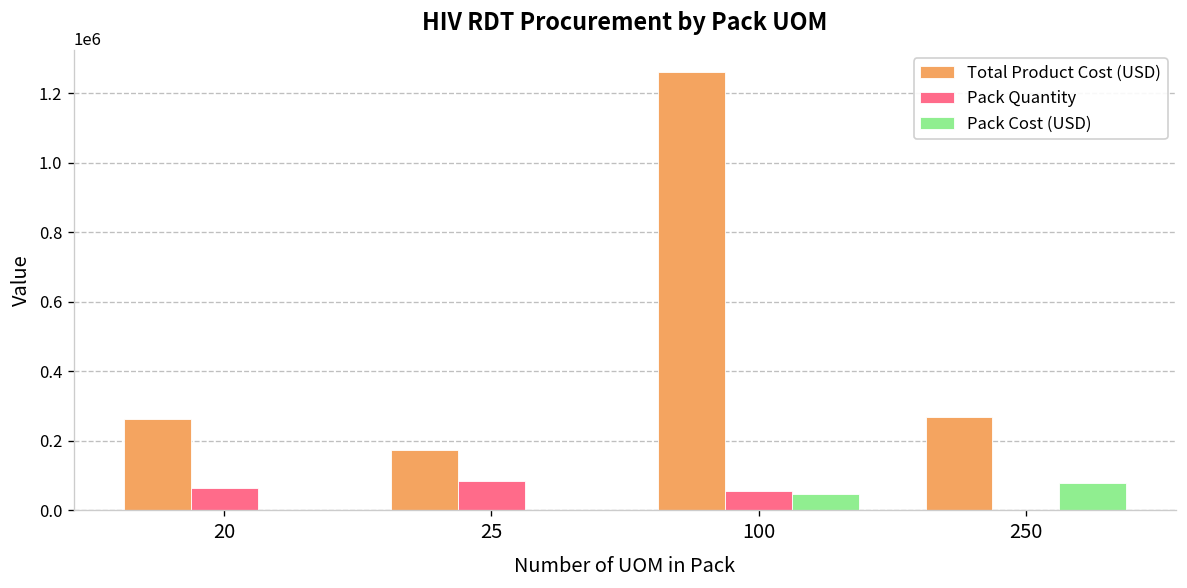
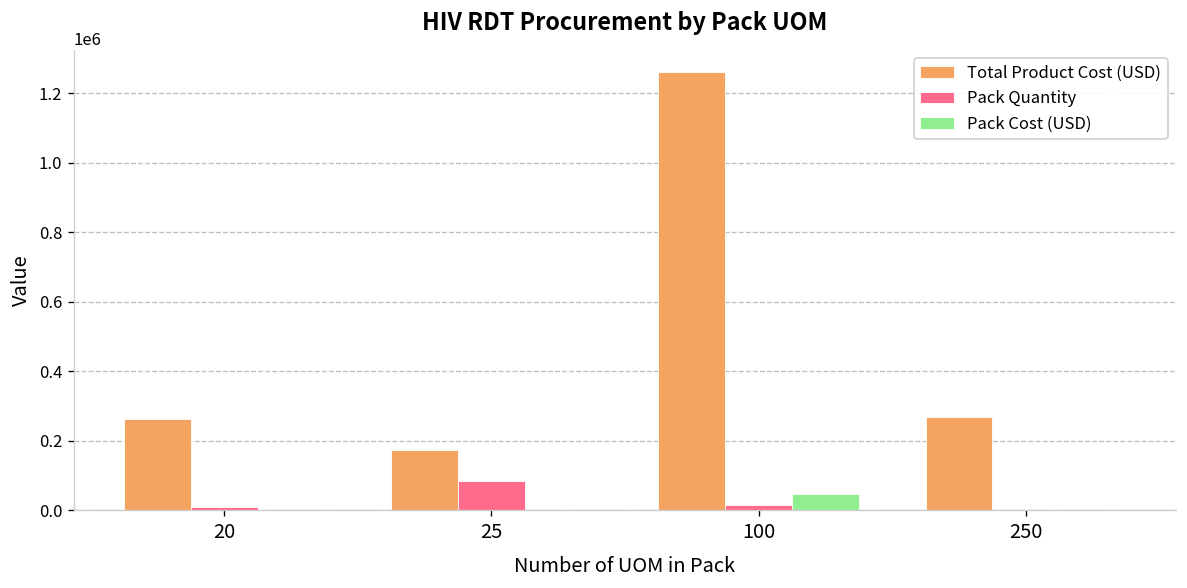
Pack Quantity, 20: 60000 -> 10000
Pack Quantity, 100: 60000 -> 20000
Pack Cost (USD), 250: 80000 -> 0
